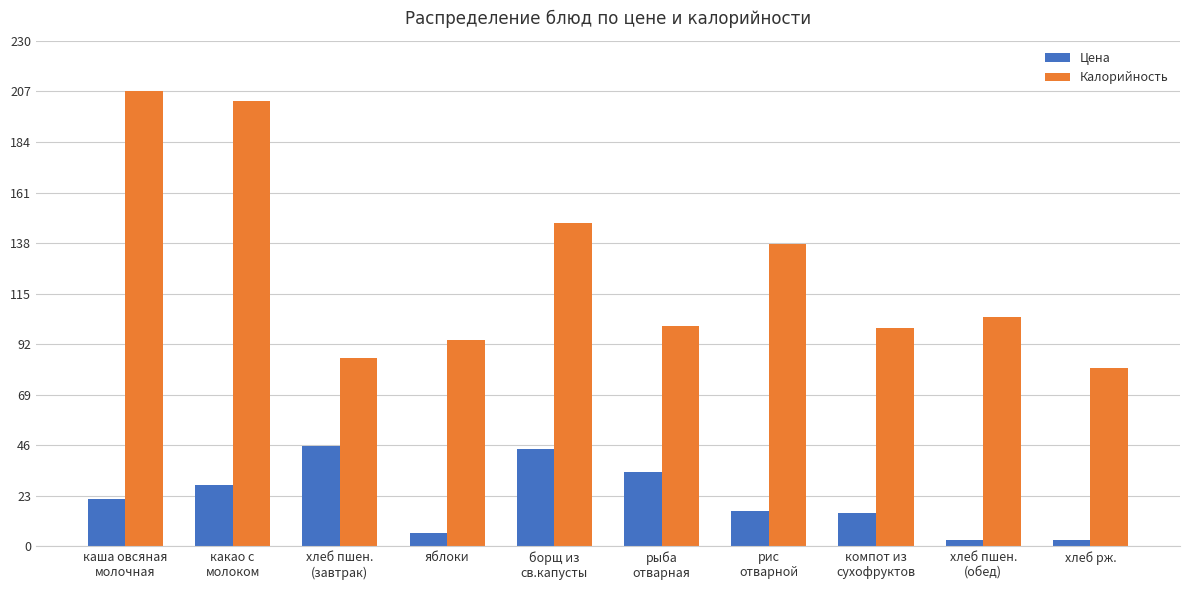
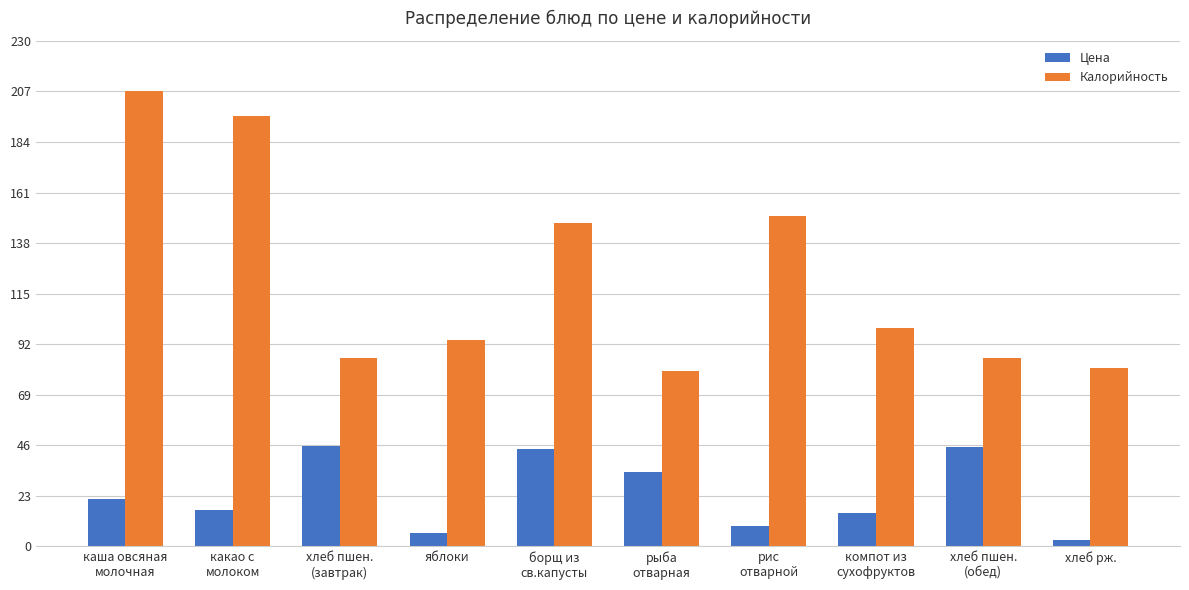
Цена, какао с молоком: 28 -> 17
Калорийность, какао с молоком: 203 -> 196
Калорийность, рыба отварная: 100 -> 80
Цена, рис отварной: 16 -> 9
Калорийность, рис отварной: 138 -> 150
Цена, хлеб пшен. (обед): 3 -> 45
Калорийность, хлеб пшен. (обед): 105 -> 86
